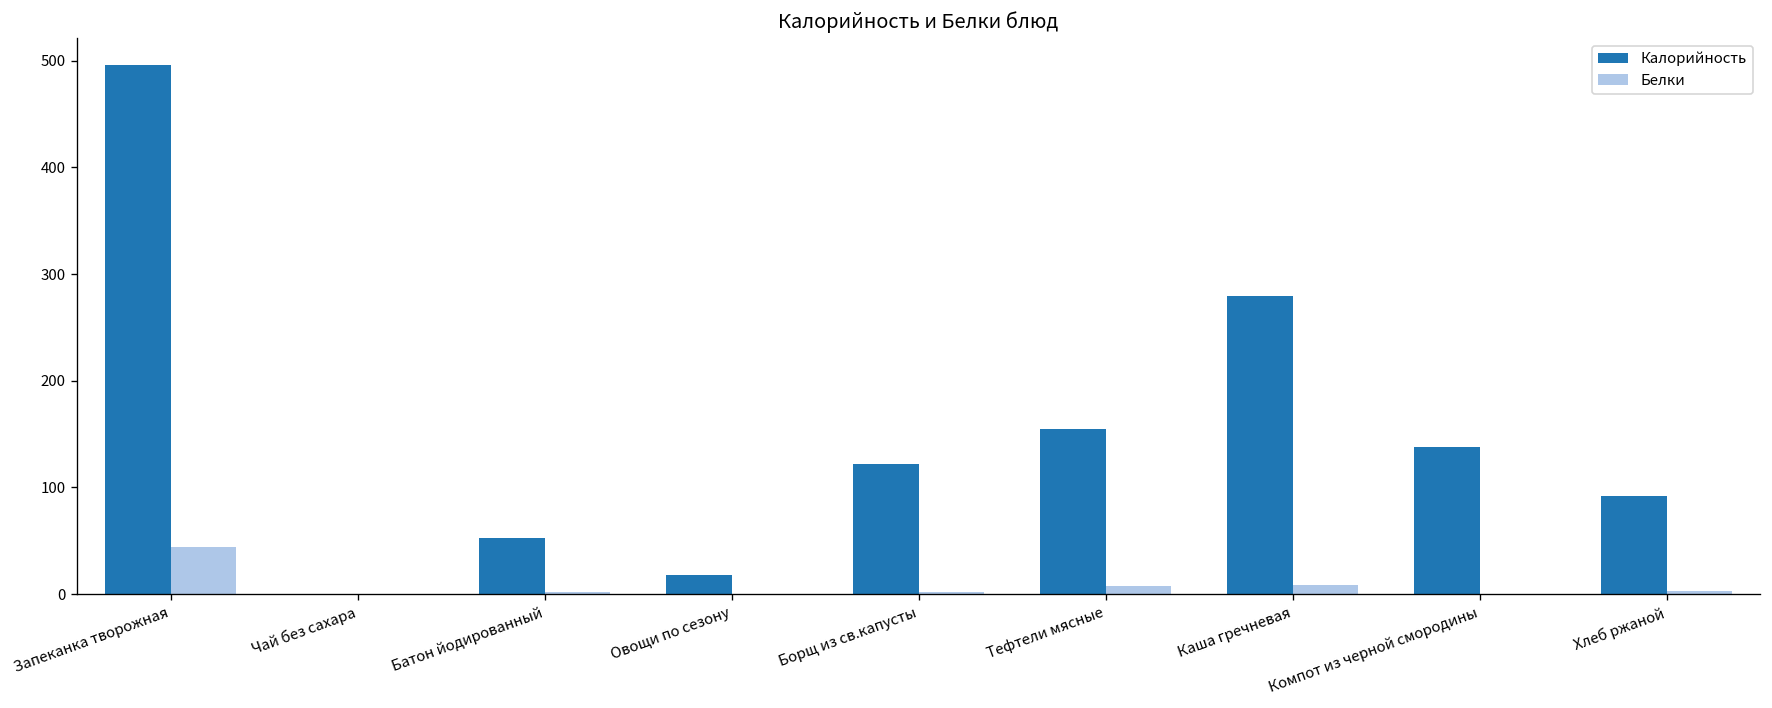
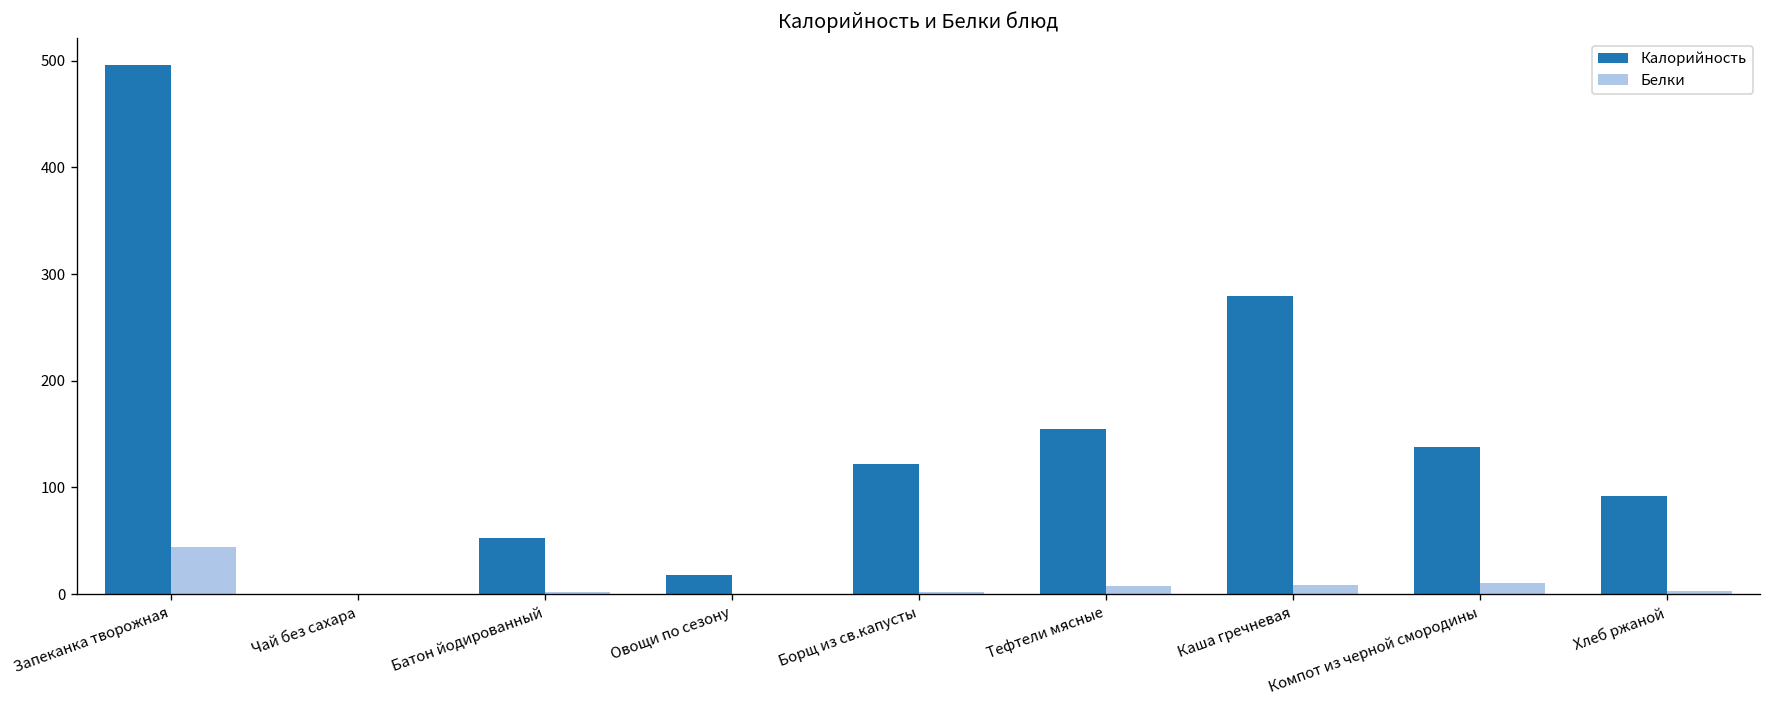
Белки, Компот из черной смородины: 0 -> 10
